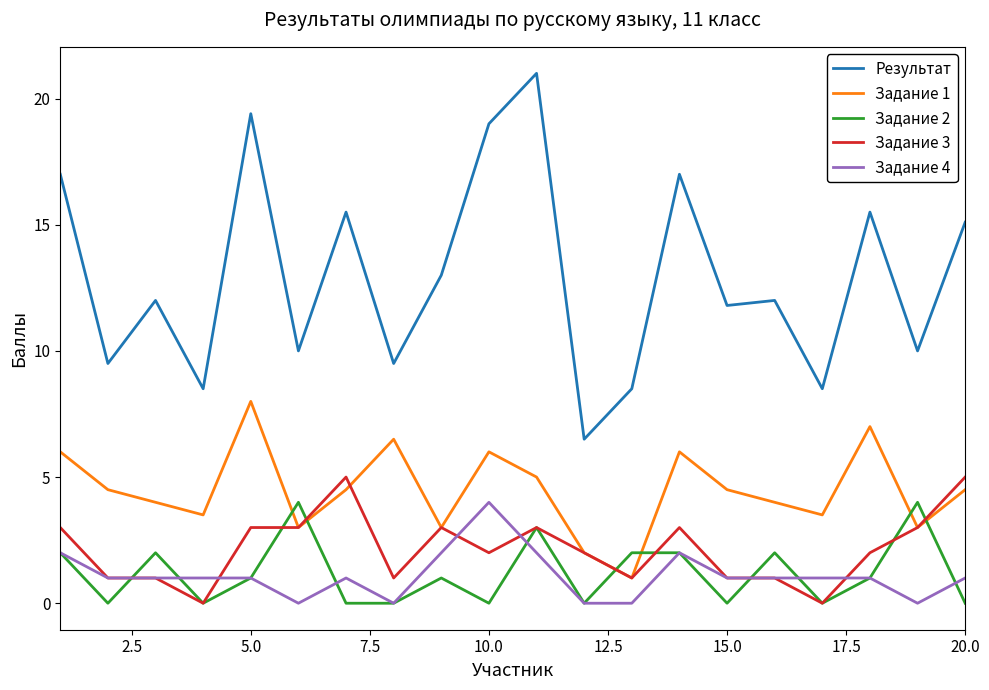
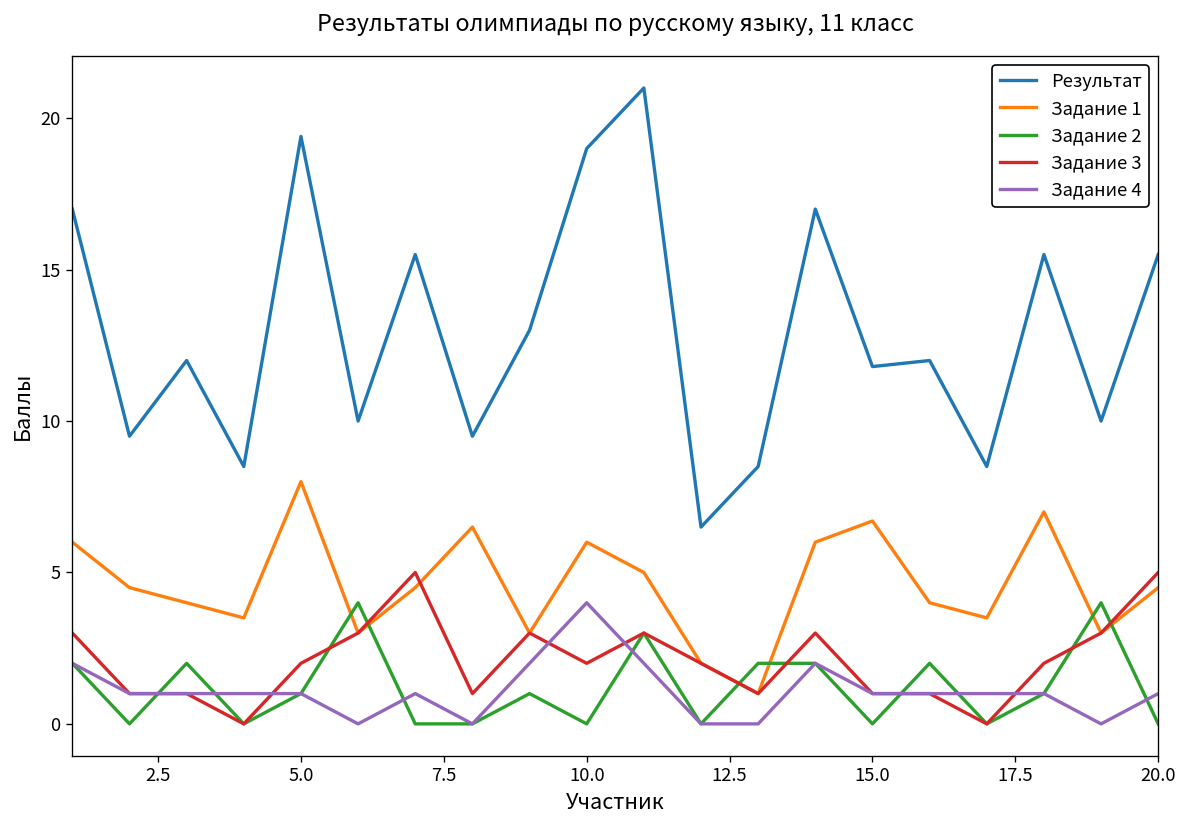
Задание 3, 5.0: 3 -> 2
Задание 1, 15.0: 4.5 -> 6.7
Результат, 20.0: 15.1 -> 15.5
